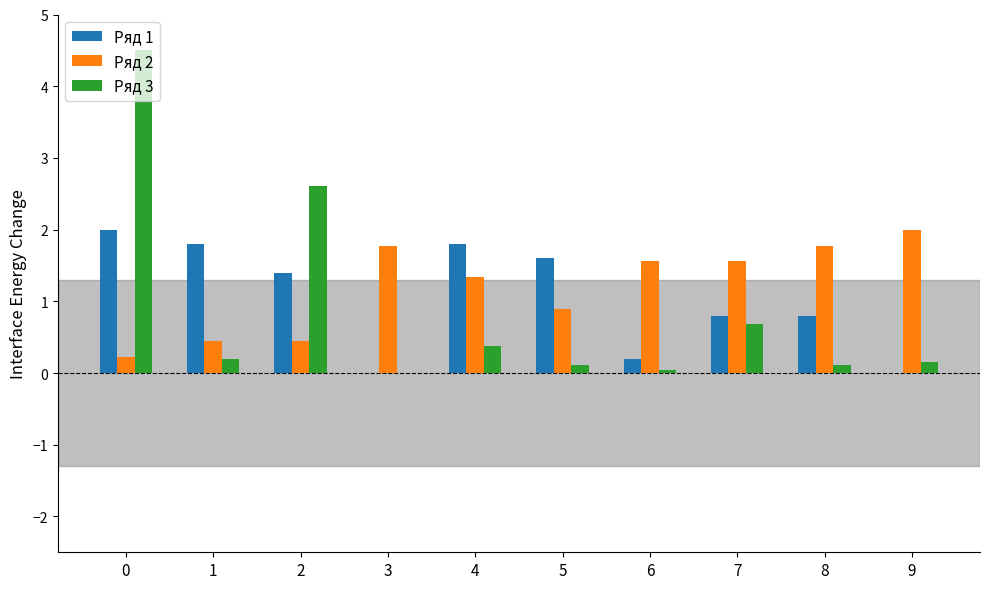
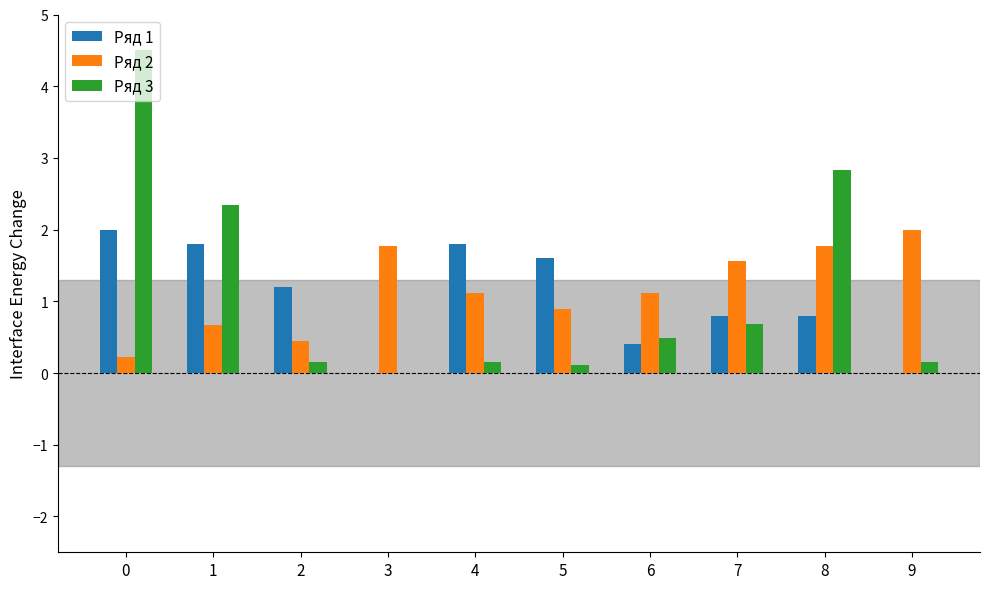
Ряд 2, 1: 0.4 -> 0.7
Ряд 3, 1: 0.2 -> 2.3
Ряд 1, 2: 1.4 -> 1.2
Ряд 3, 2: 2.6 -> 0.2
Ряд 2, 4: 1.3 -> 1.1
Ряд 3, 4: 0.4 -> 0.2
Ряд 1, 6: 0.2 -> 0.4
Ряд 2, 6: 1.6 -> 1.1
Ряд 3, 6: 0.0 -> 0.5
Ряд 3, 8: 0.1 -> 2.8
